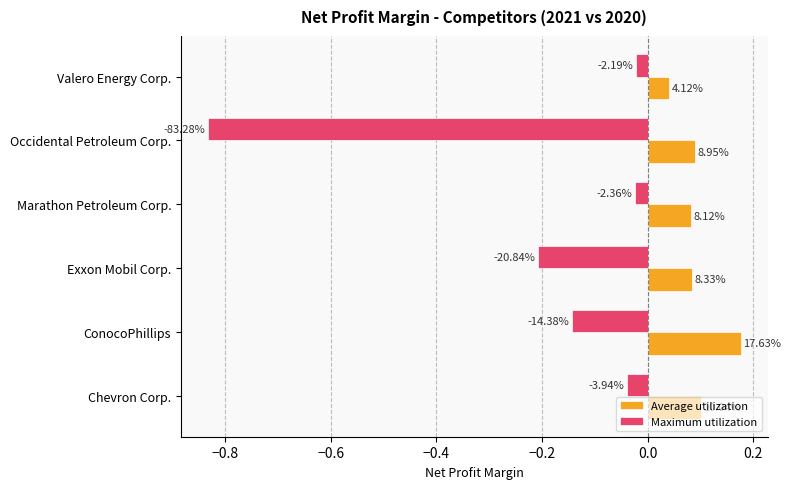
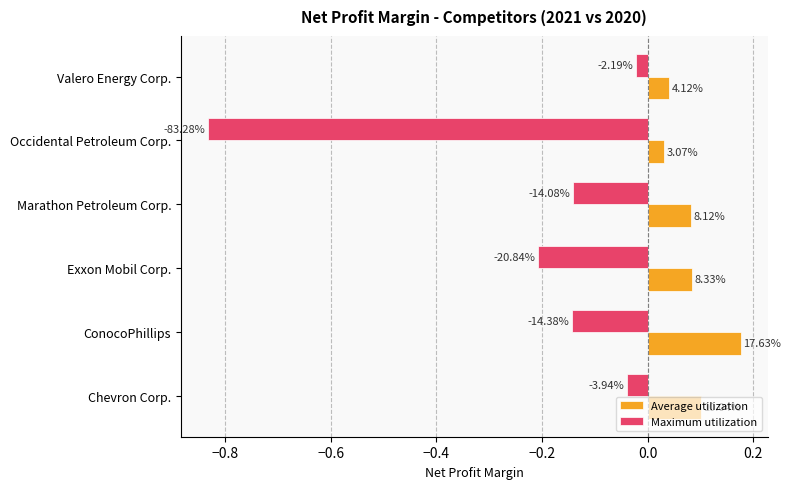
Average utilization, Occidental Petroleum Corp.: 8.95% -> 3.07%
Maximum utilization, Marathon Petroleum Corp.: -2.36% -> -14.08%
